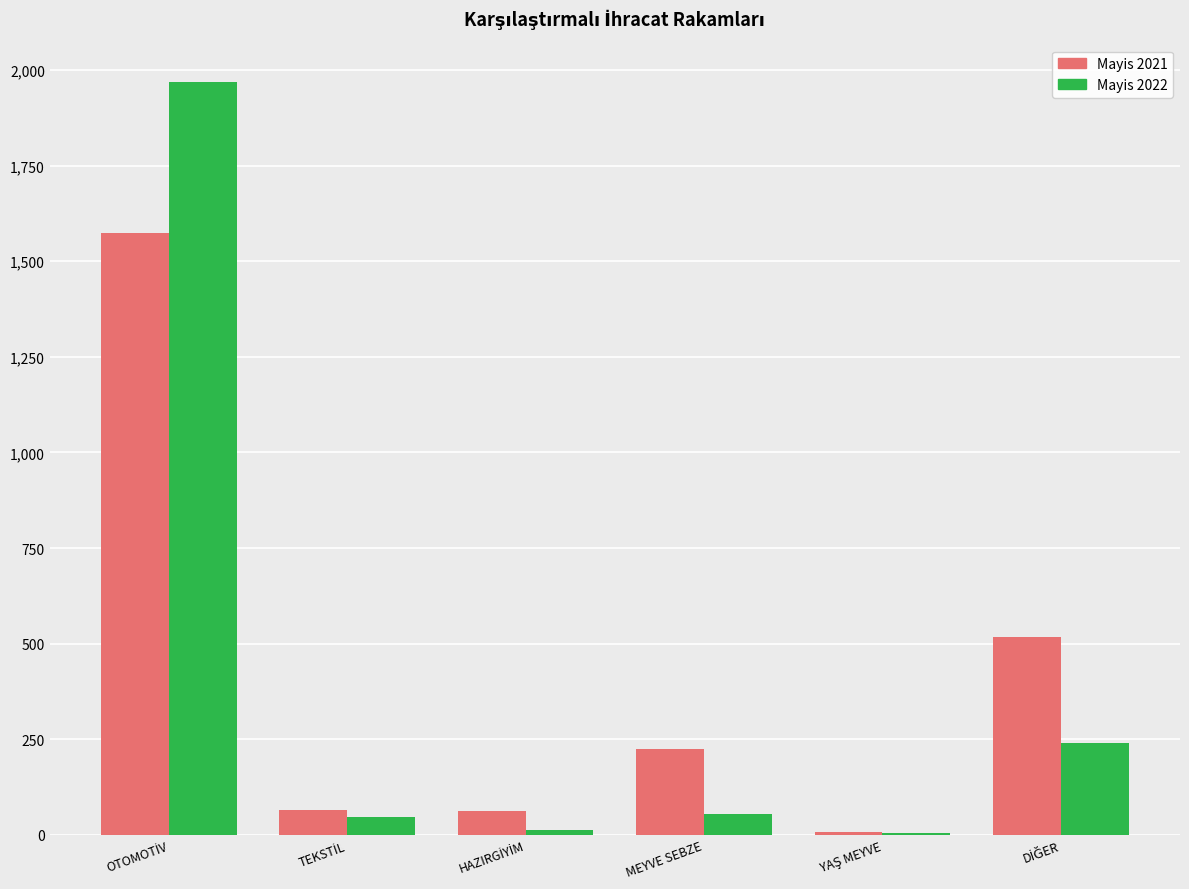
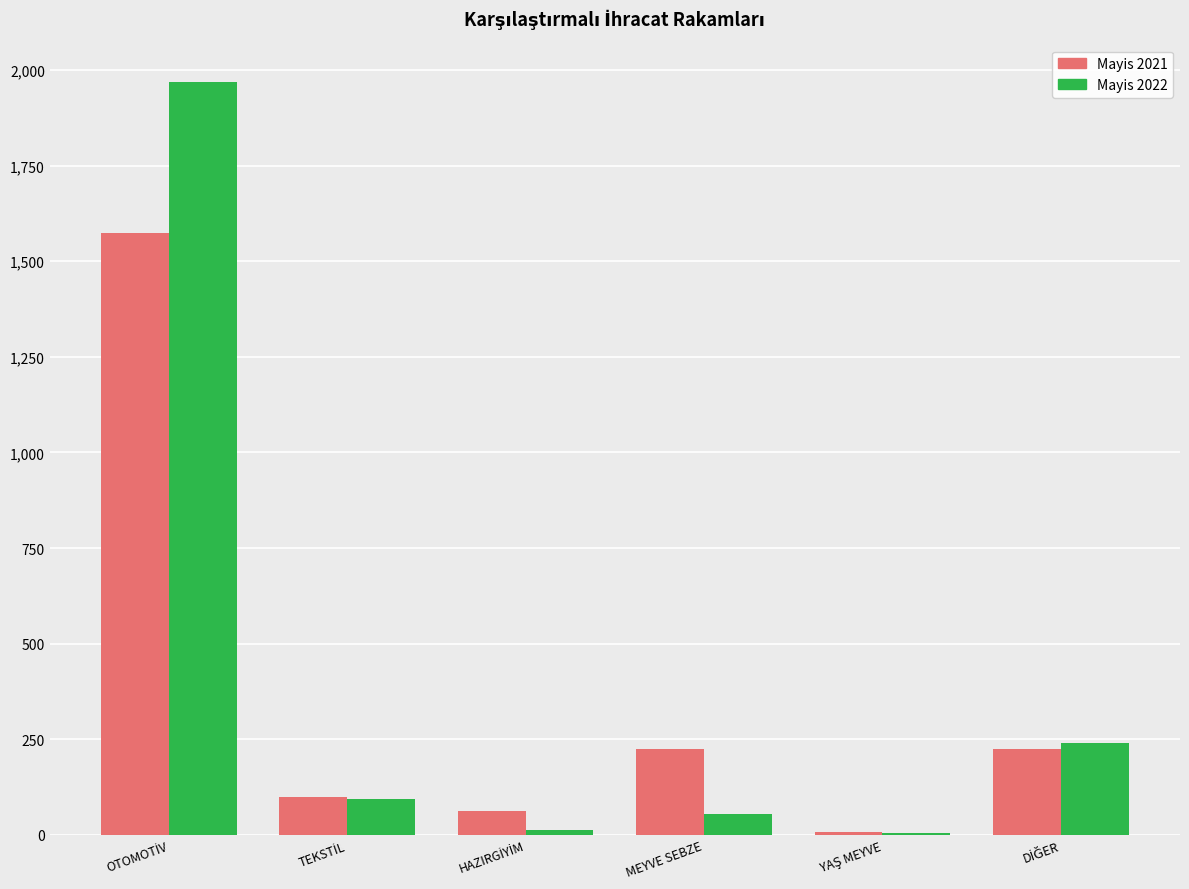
Mayis 2021, TEKSTİL: 60 -> 100
Mayis 2022, TEKSTİL: 50 -> 90
Mayis 2021, DİĞER: 520 -> 230
